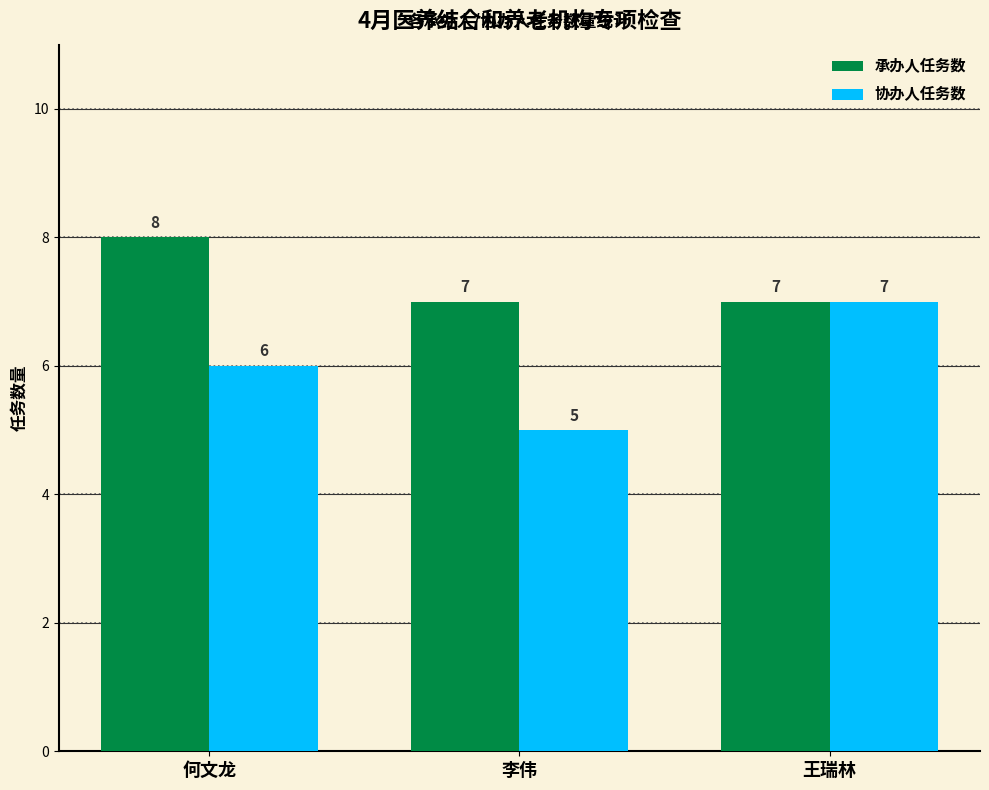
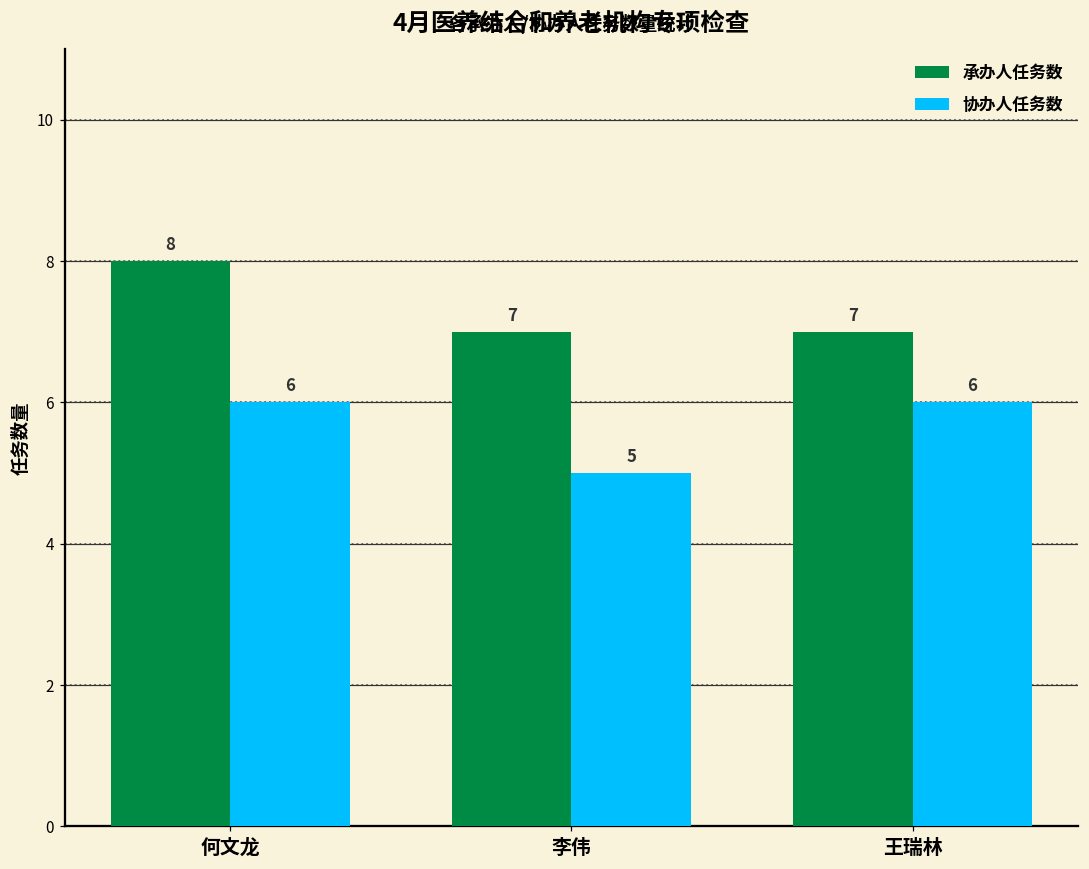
协办人任务数, 王瑞林: 7 -> 6
